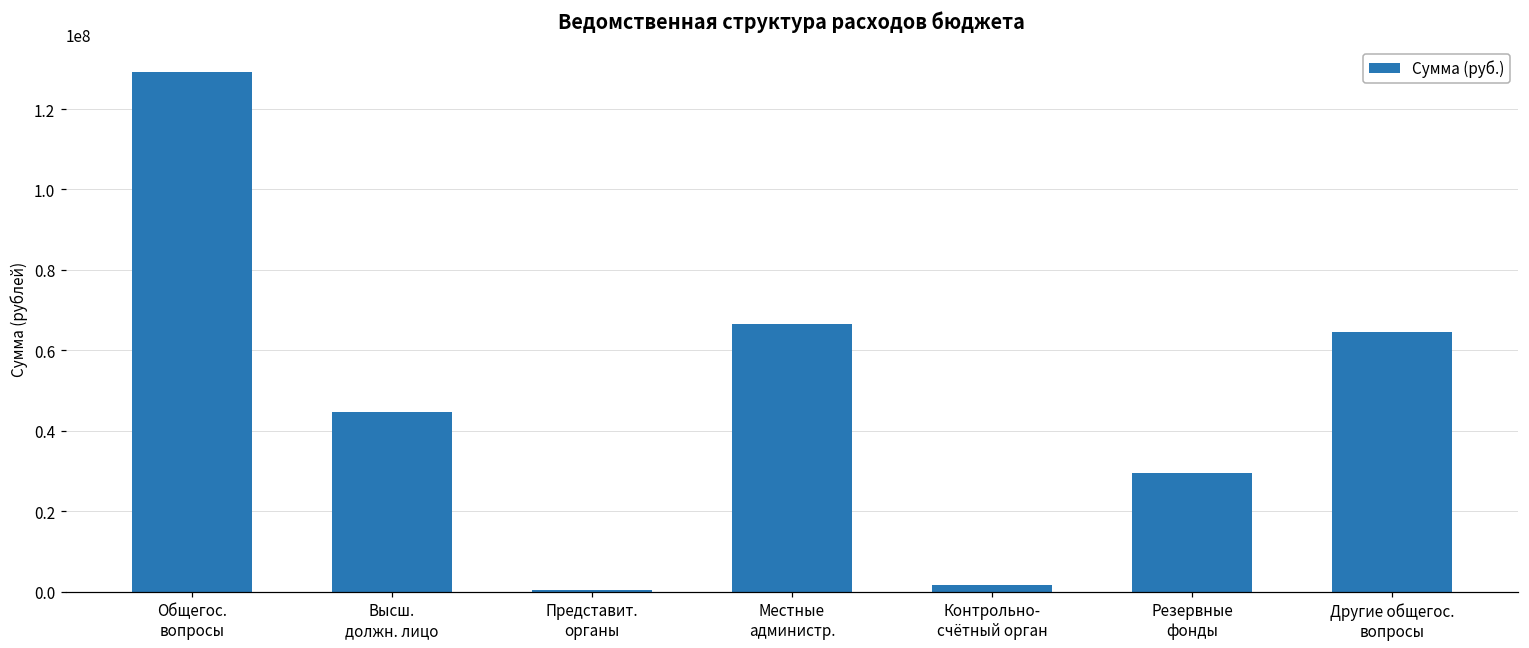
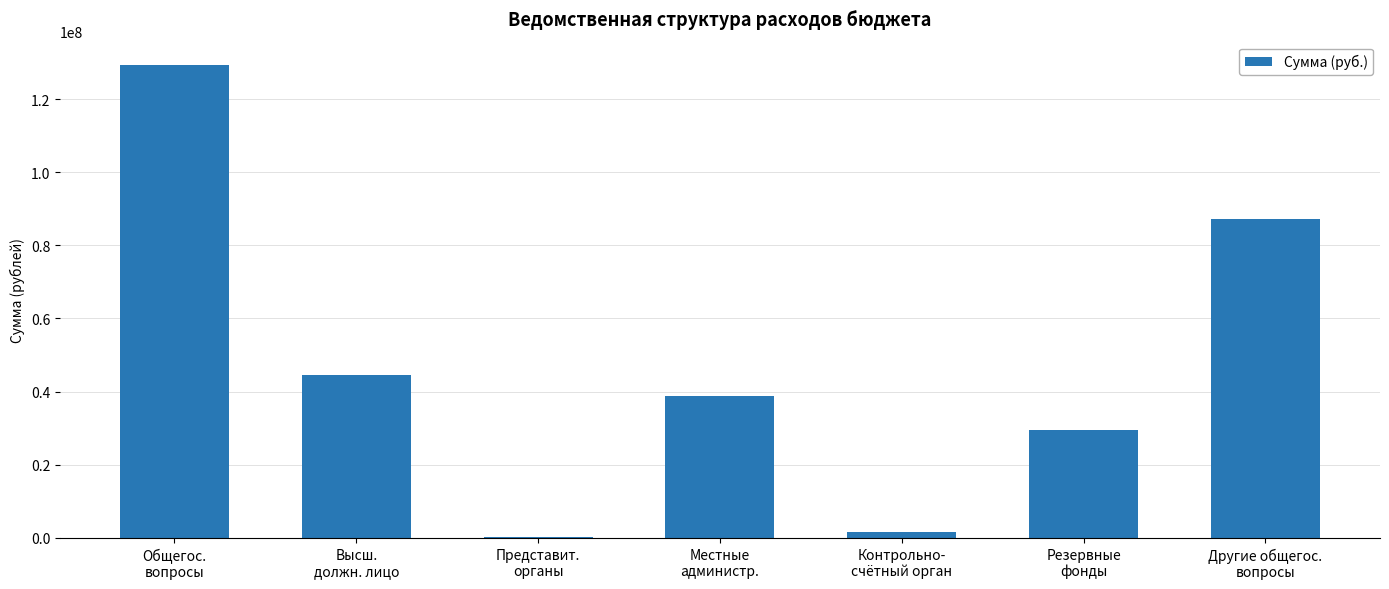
Местные администр.: 67000000 -> 39000000
Другие общегос. вопросы: 64000000 -> 87000000
